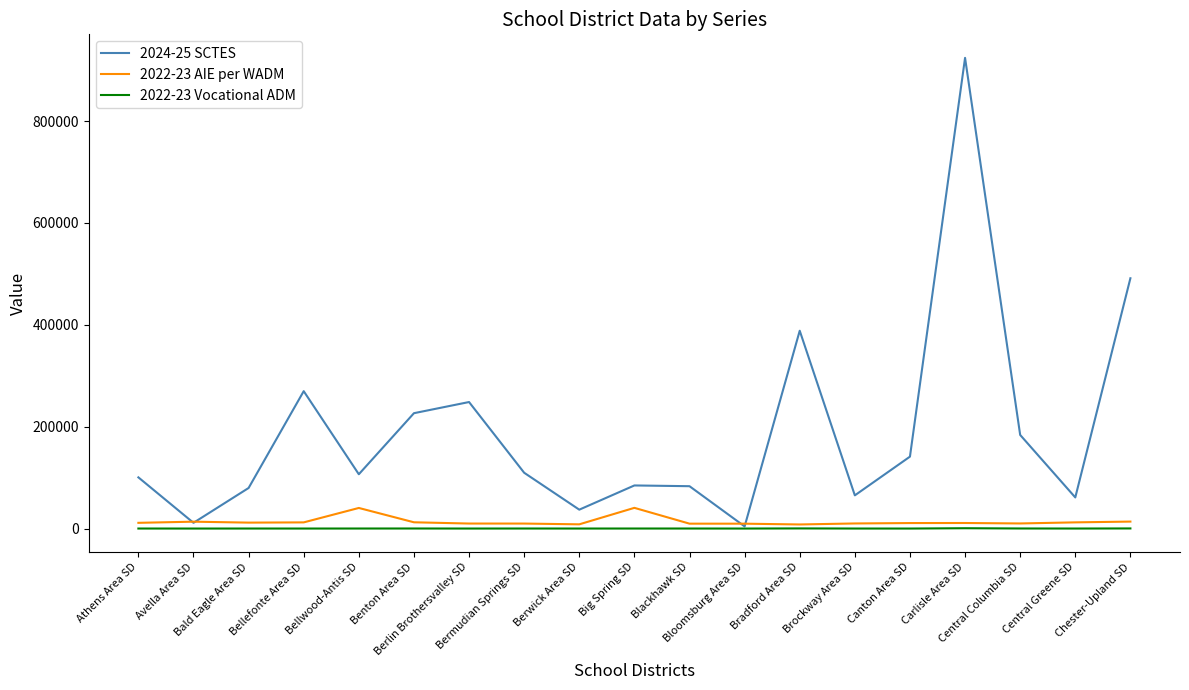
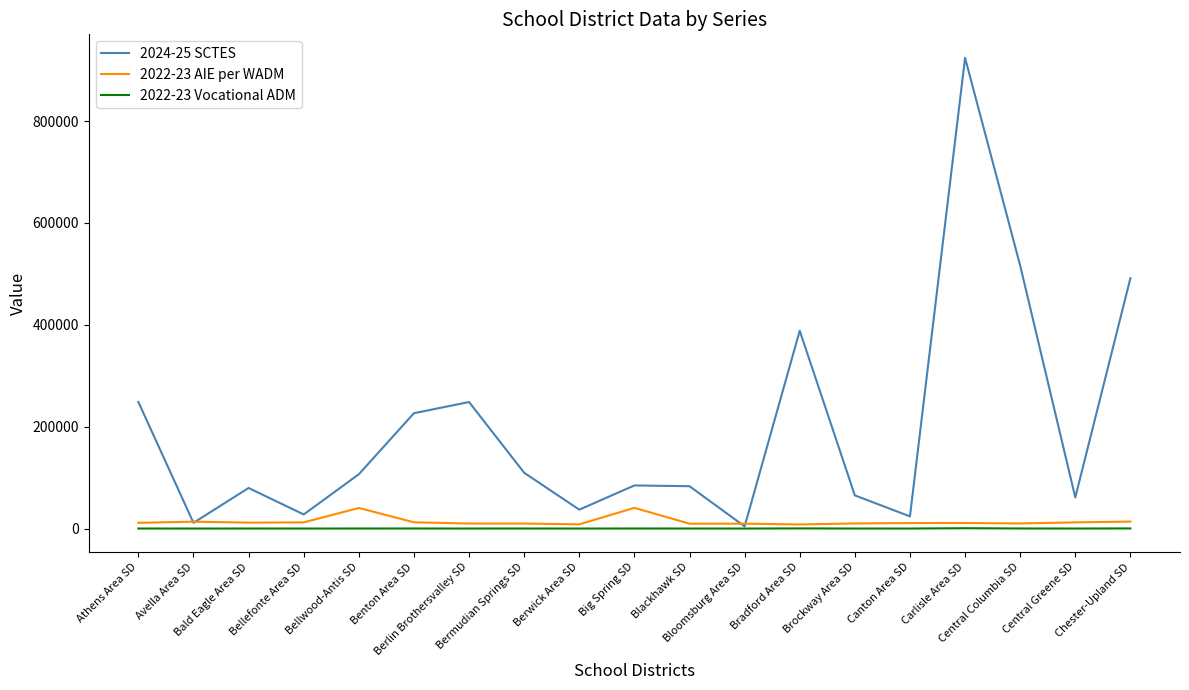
2024-25 SCTES, Athens Area SD: 100000 -> 250000
2024-25 SCTES, Bellefonte Area SD: 270000 -> 30000
2024-25 SCTES, Canton Area SD: 140000 -> 20000
2024-25 SCTES, Central Columbia SD: 180000 -> 520000
